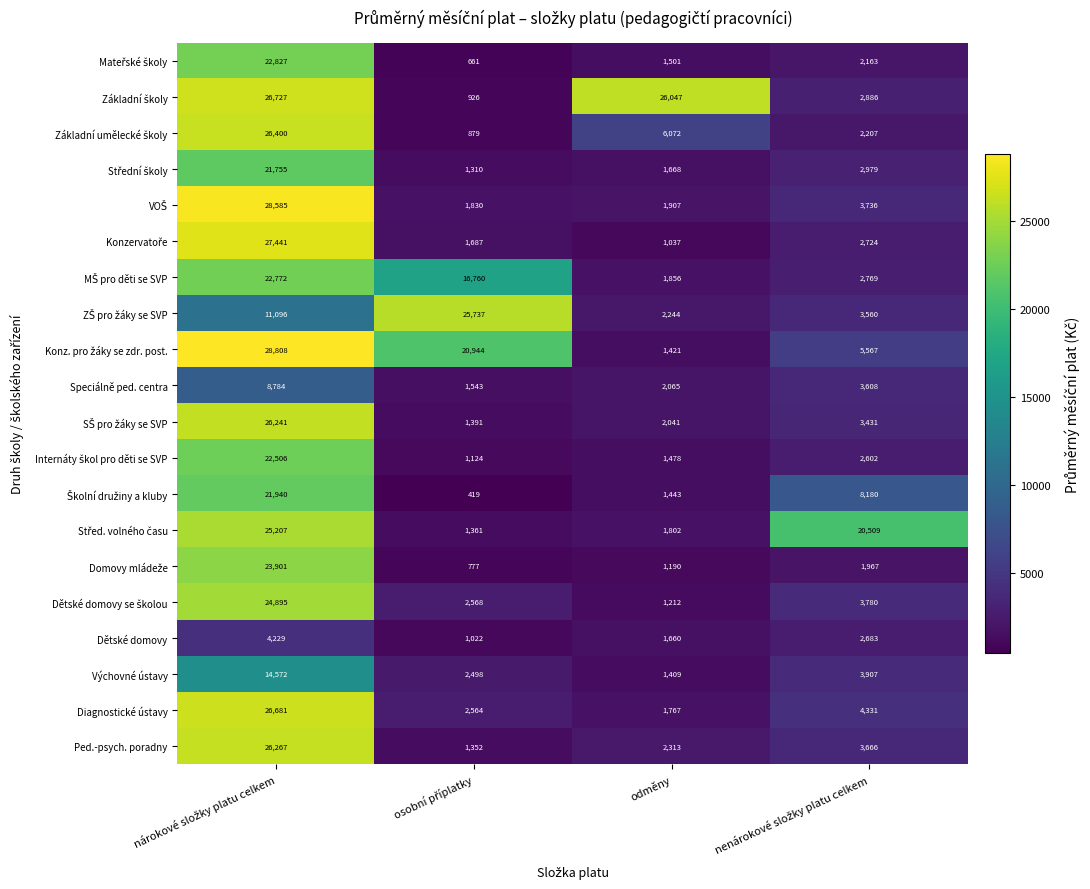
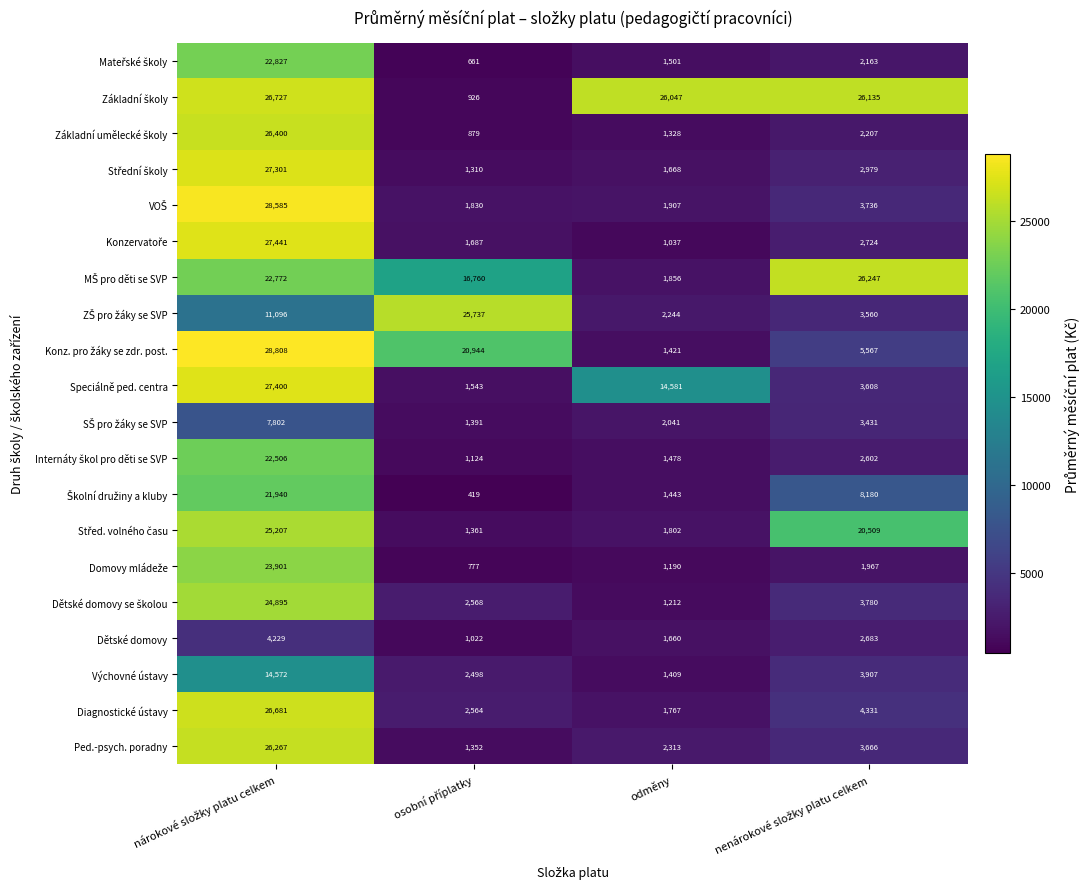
Základní školy, nenárokové složky platu celkem: 2,886 -> 26,135
Základní umělecké školy, odměny: 6,072 -> 1,328
Střední školy, nárokové složky platu celkem: 21,755 -> 27,301
MŠ pro děti se SVP, nenárokové složky platu celkem: 2,769 -> 26,247
Speciálně ped. centra, nárokové složky platu celkem: 8,784 -> 27,400
Speciálně ped. centra, odměny: 2,065 -> 14,581
SŠ pro žáky se SVP, nárokové složky platu celkem: 26,241 -> 7,802
